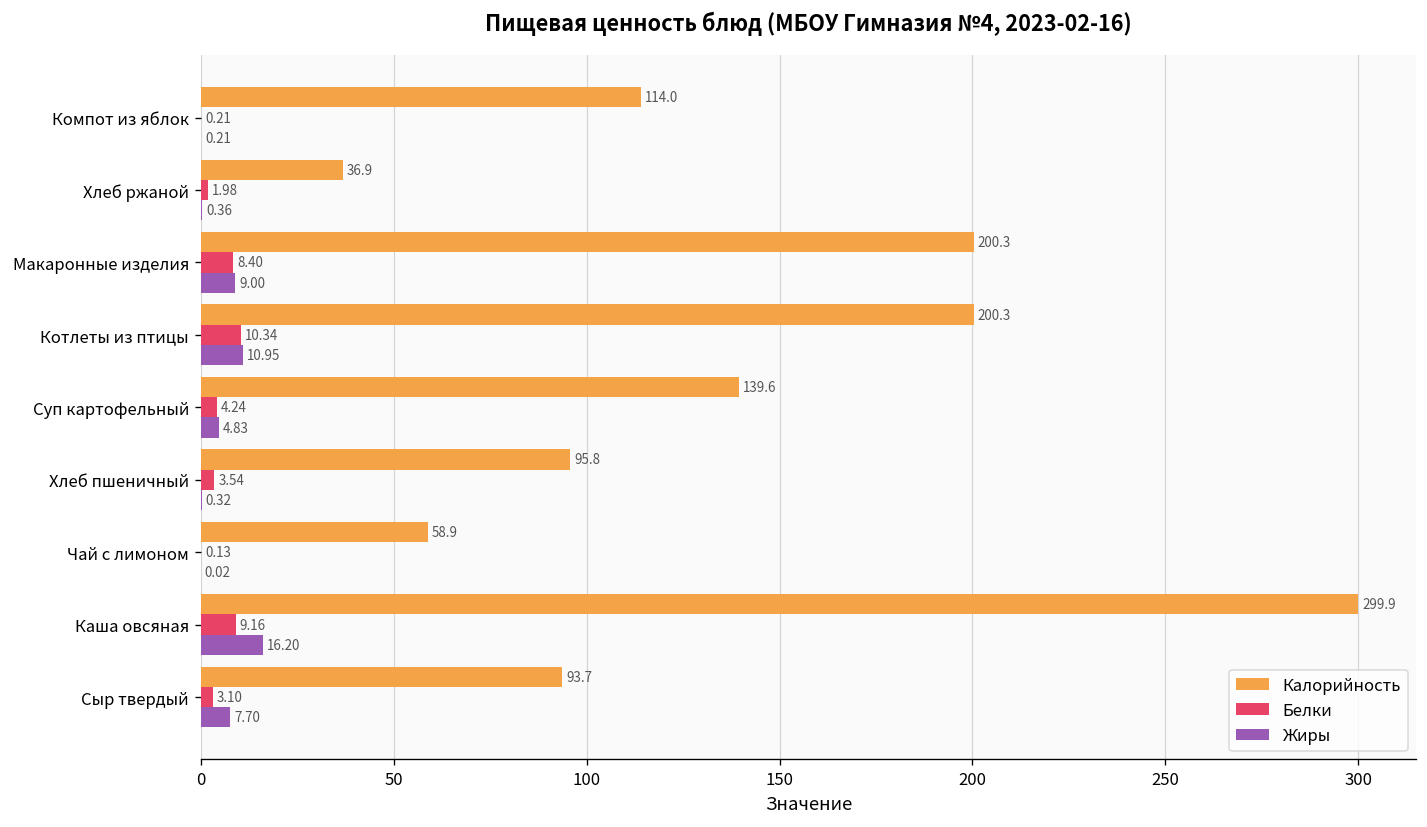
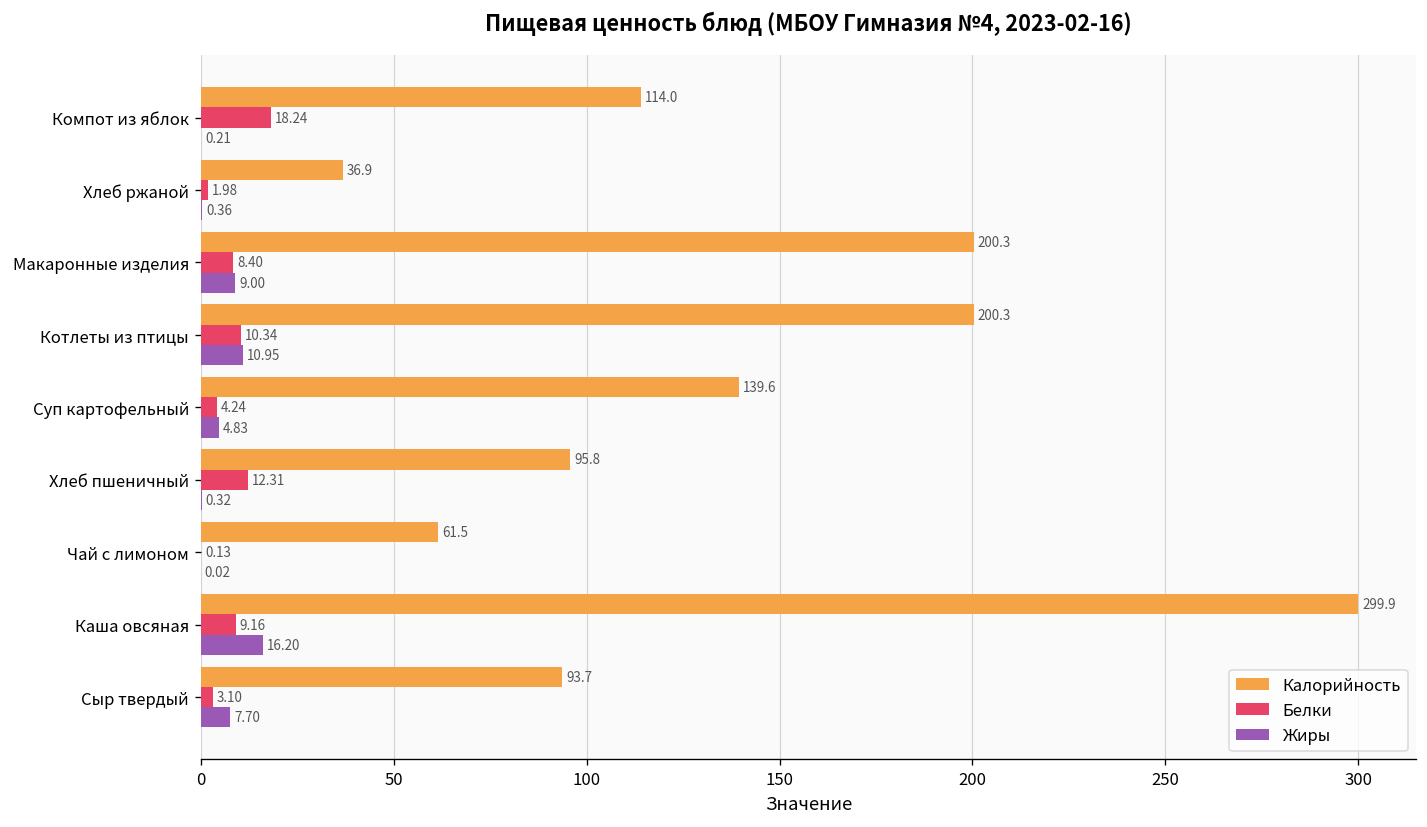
Белки, Компот из яблок: 0.21 -> 18.24
Белки, Хлеб пшеничный: 3.54 -> 12.31
Калорийность, Чай с лимоном: 58.9 -> 61.5
